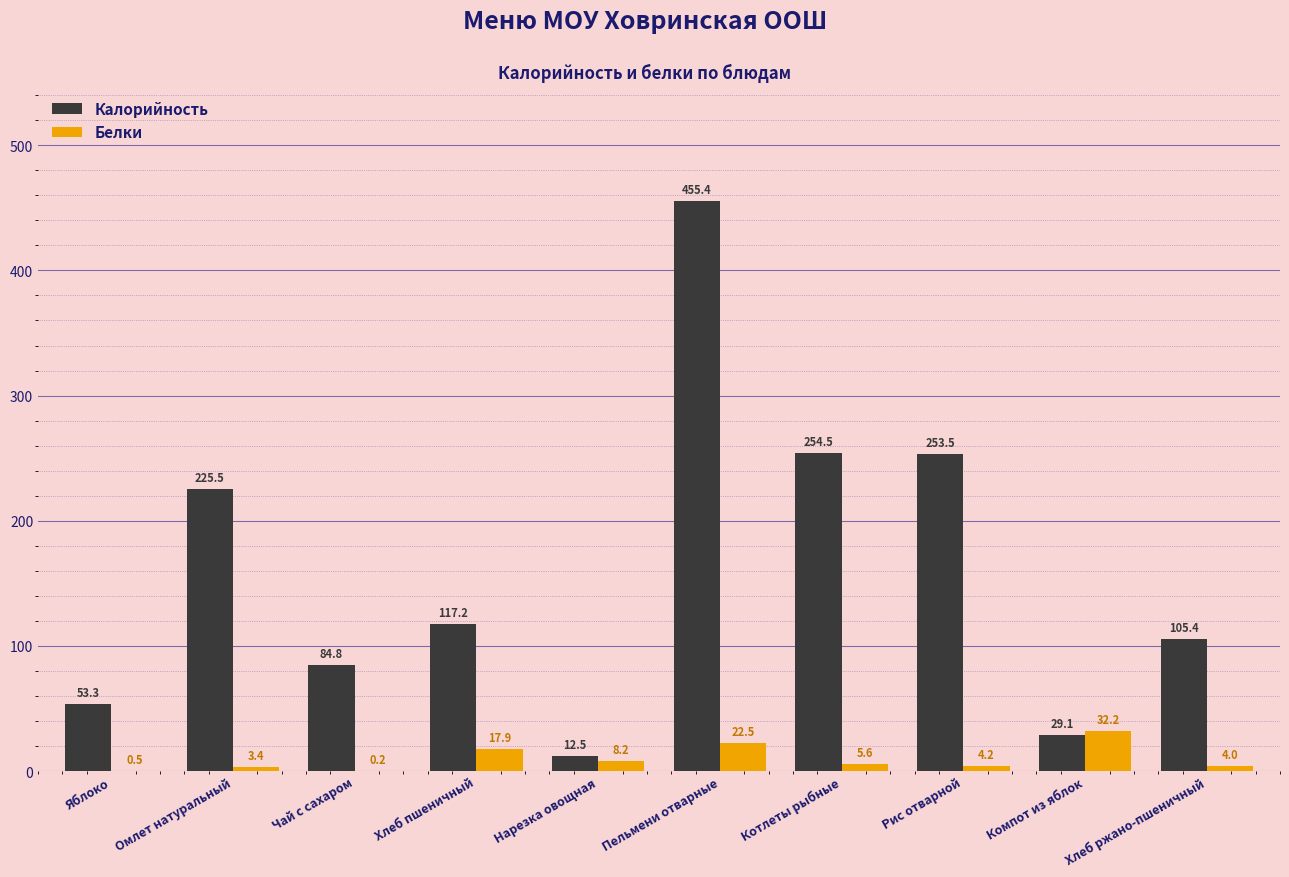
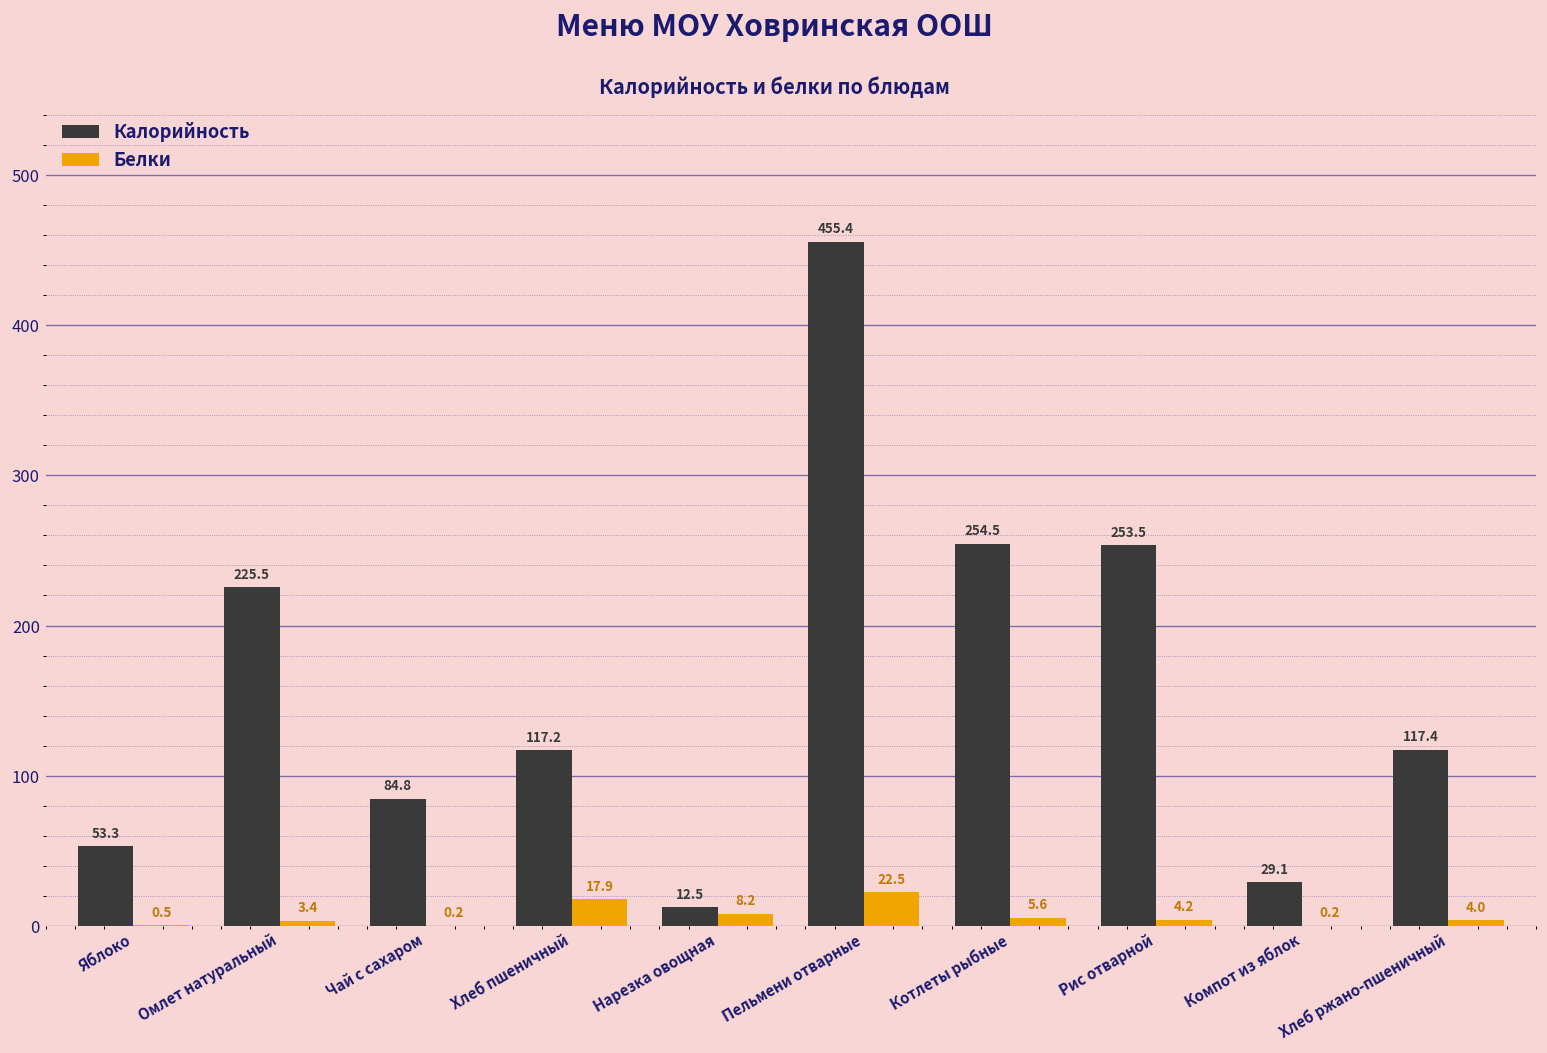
Белки, Компот из яблок: 32.2 -> 0.2
Калорийность, Хлеб ржано-пшеничный: 105.4 -> 117.4
